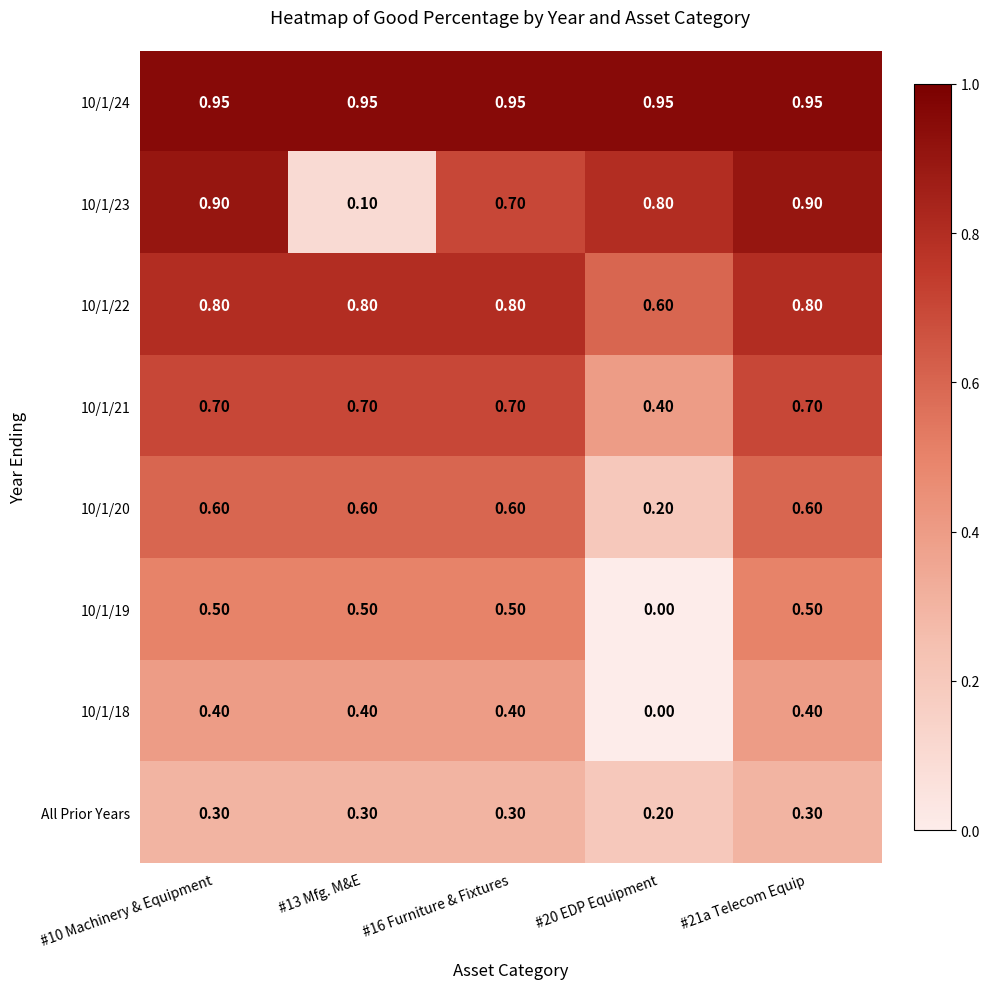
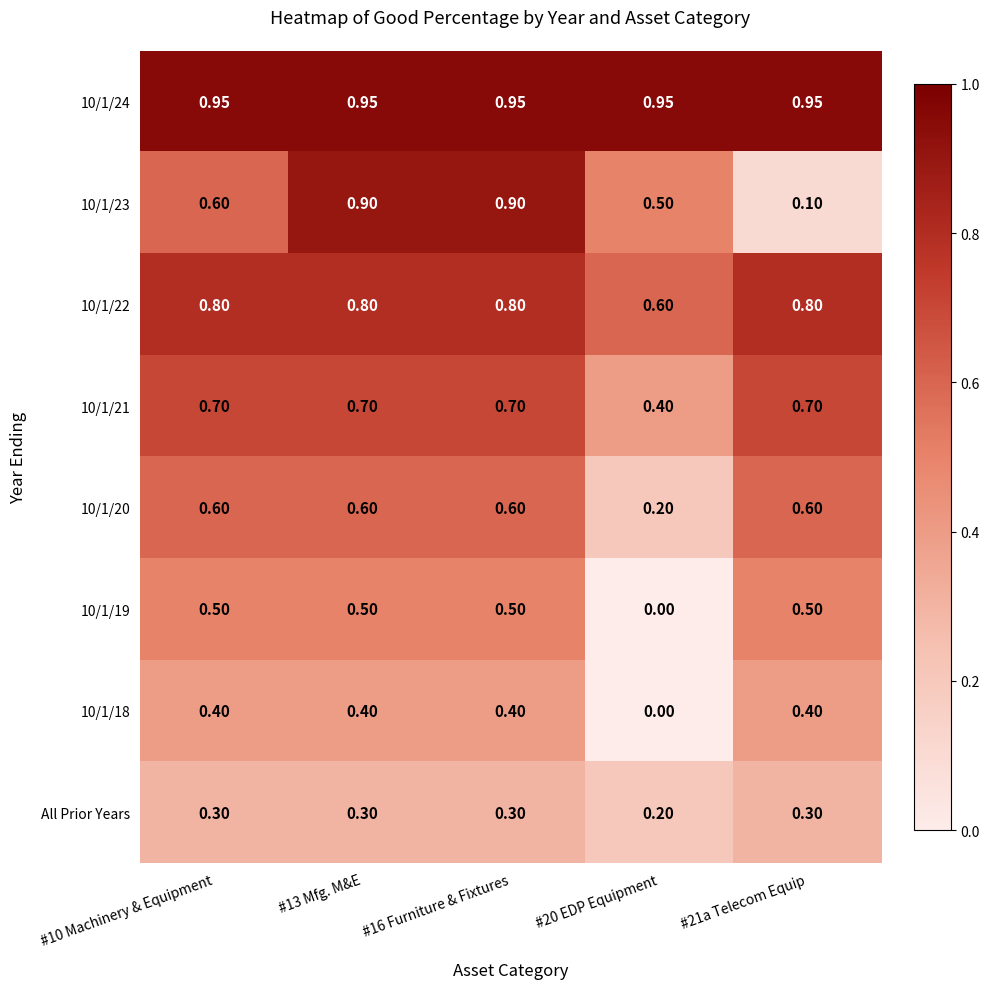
10/1/23, #10 Machinery & Equipment: 0.90 -> 0.60
10/1/23, #13 Mfg. M&E: 0.10 -> 0.90
10/1/23, #16 Furniture & Fixtures: 0.70 -> 0.90
10/1/23, #20 EDP Equipment: 0.80 -> 0.50
10/1/23, #21a Telecom Equip: 0.90 -> 0.10
